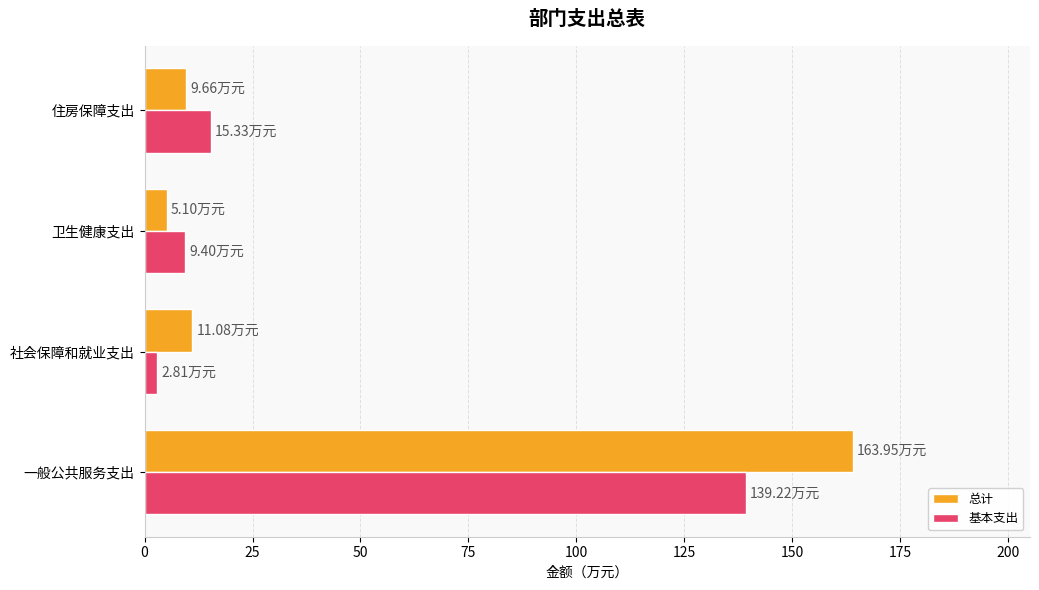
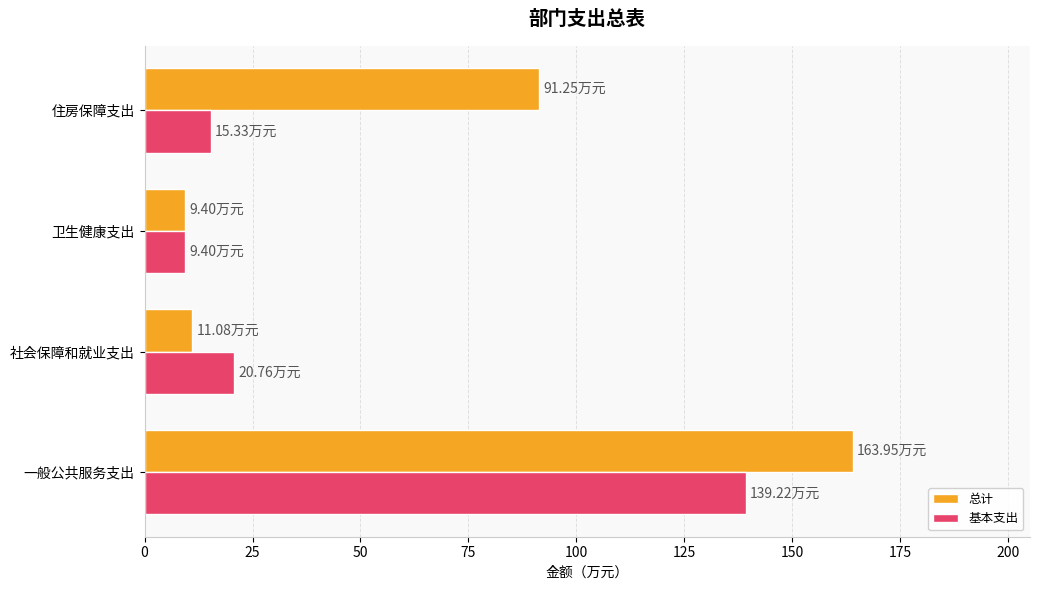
总计, 住房保障支出: 9.66 -> 91.25
总计, 卫生健康支出: 5.10 -> 9.40
基本支出, 社会保障和就业支出: 2.81 -> 20.76
